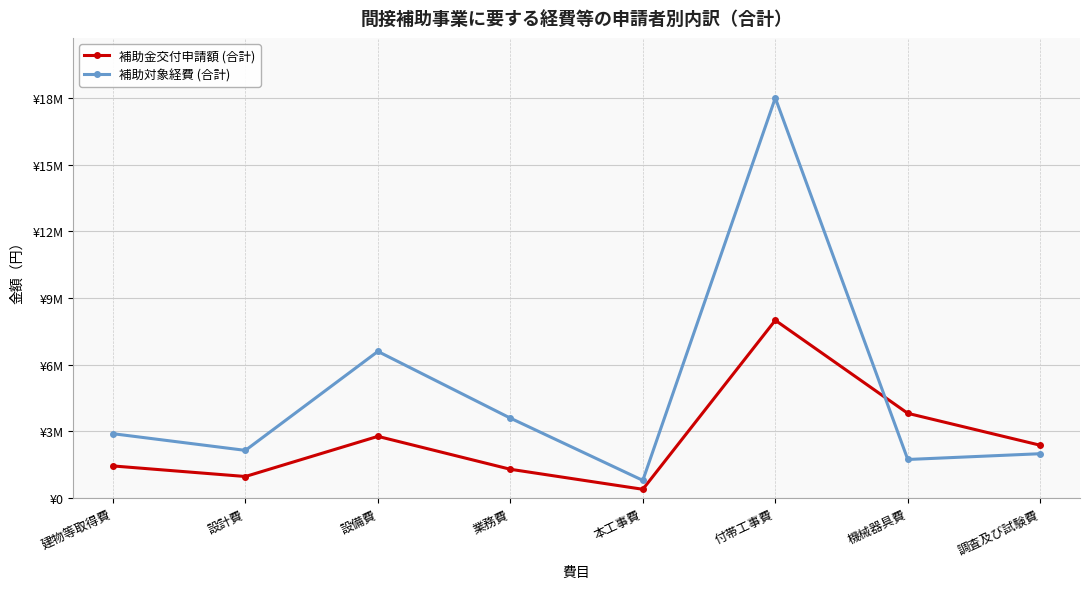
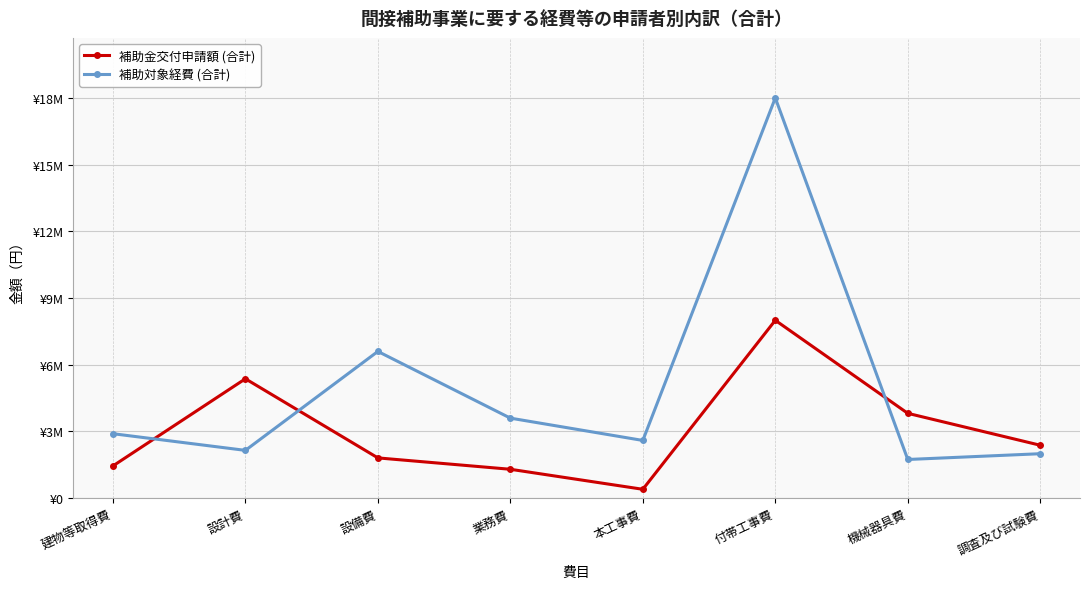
補助金交付申請額 (合計), 設計費: ¥1000000 -> ¥5400000
補助金交付申請額 (合計), 設備費: ¥2800000 -> ¥1800000
補助対象経費 (合計), 本工事費: ¥800000 -> ¥2600000
